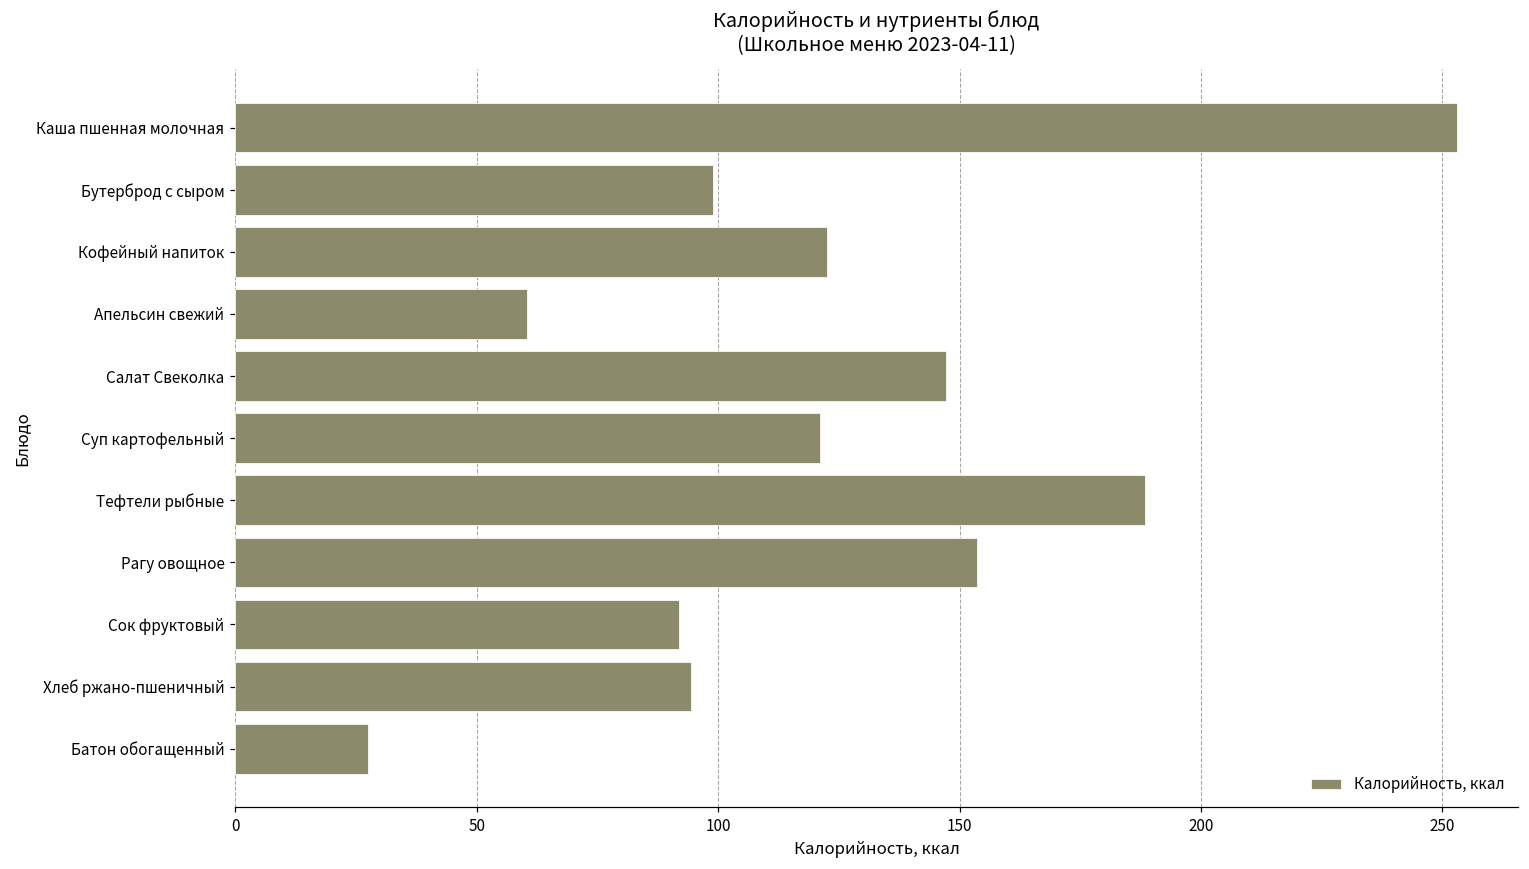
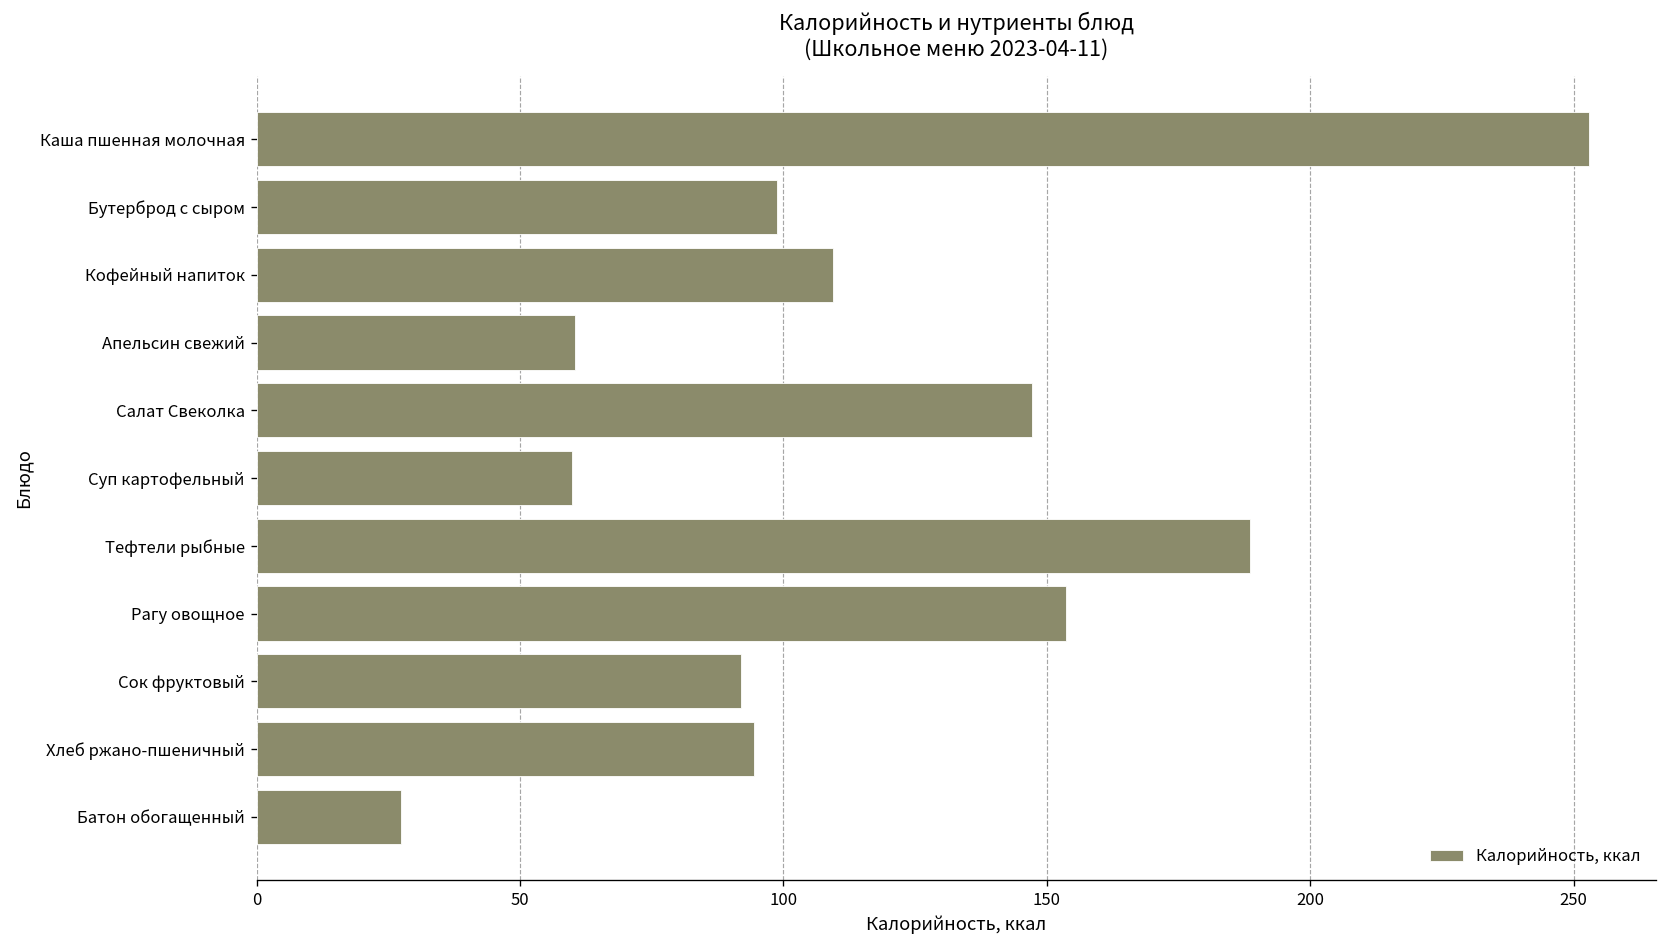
Кофейный напиток: 123 -> 109
Суп картофельный: 121 -> 60
